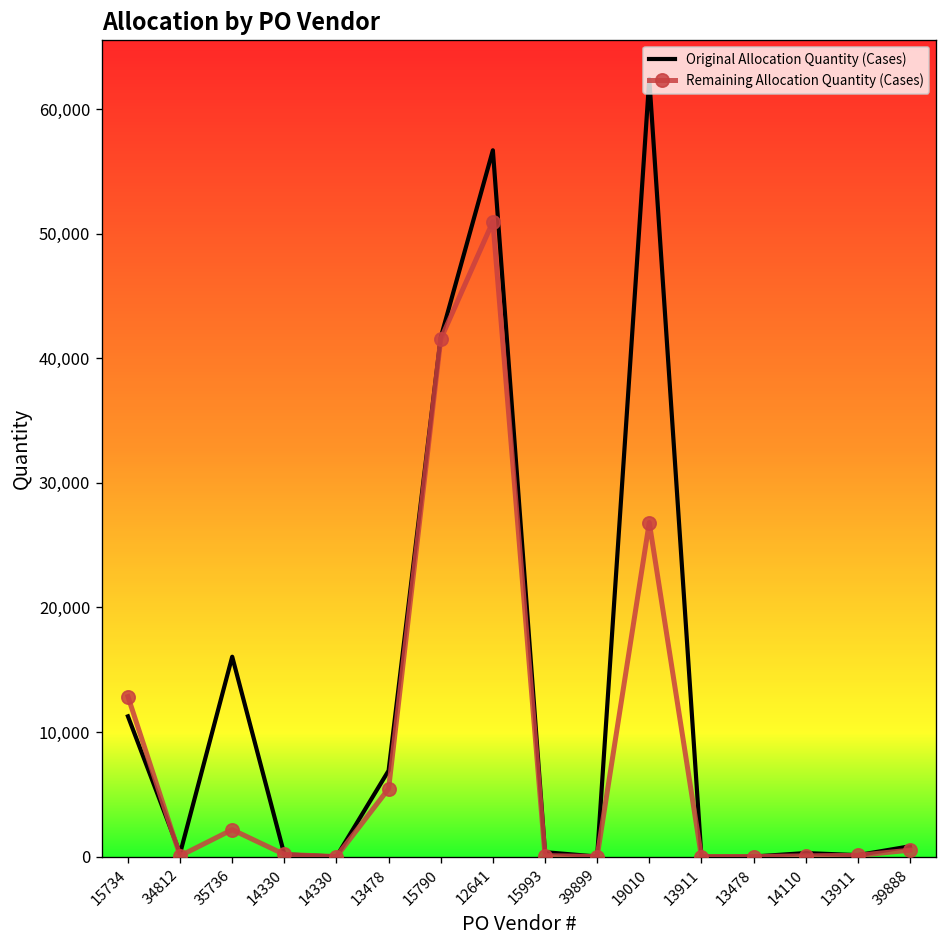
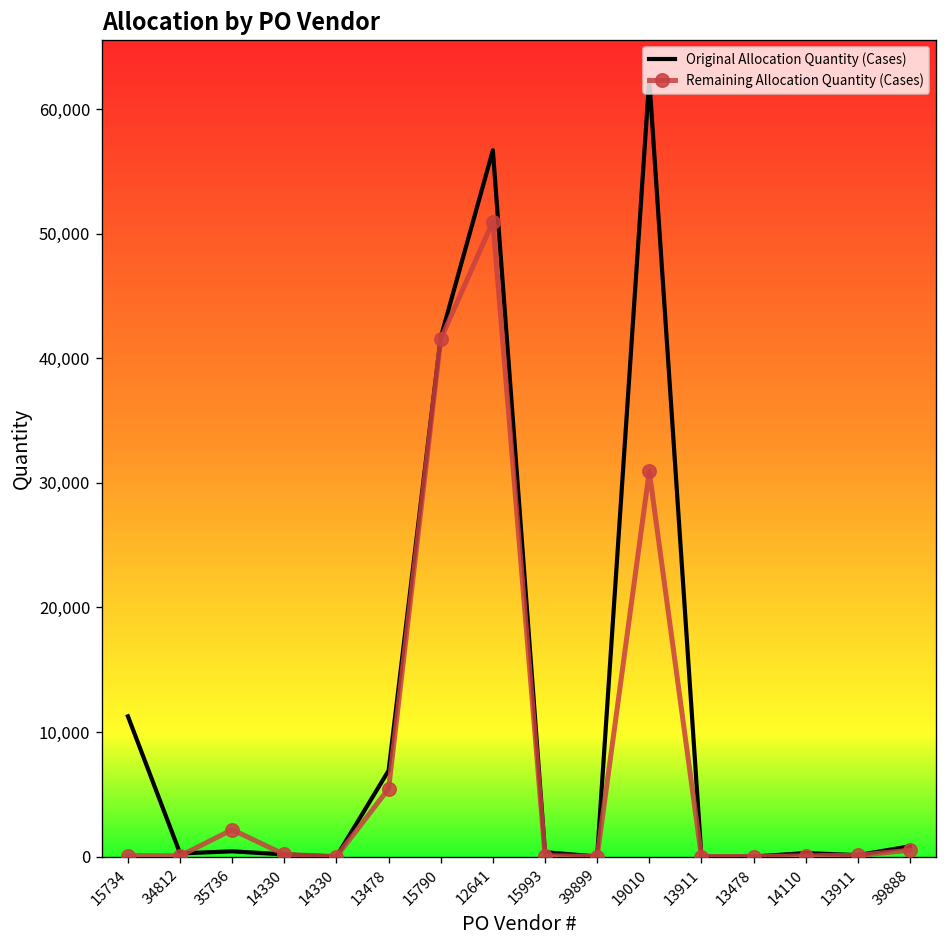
Remaining Allocation Quantity (Cases), 15734: 12,800 -> 100
Original Allocation Quantity (Cases), 35736: 16,000 -> 400
Remaining Allocation Quantity (Cases), 19010: 26,800 -> 30,900
